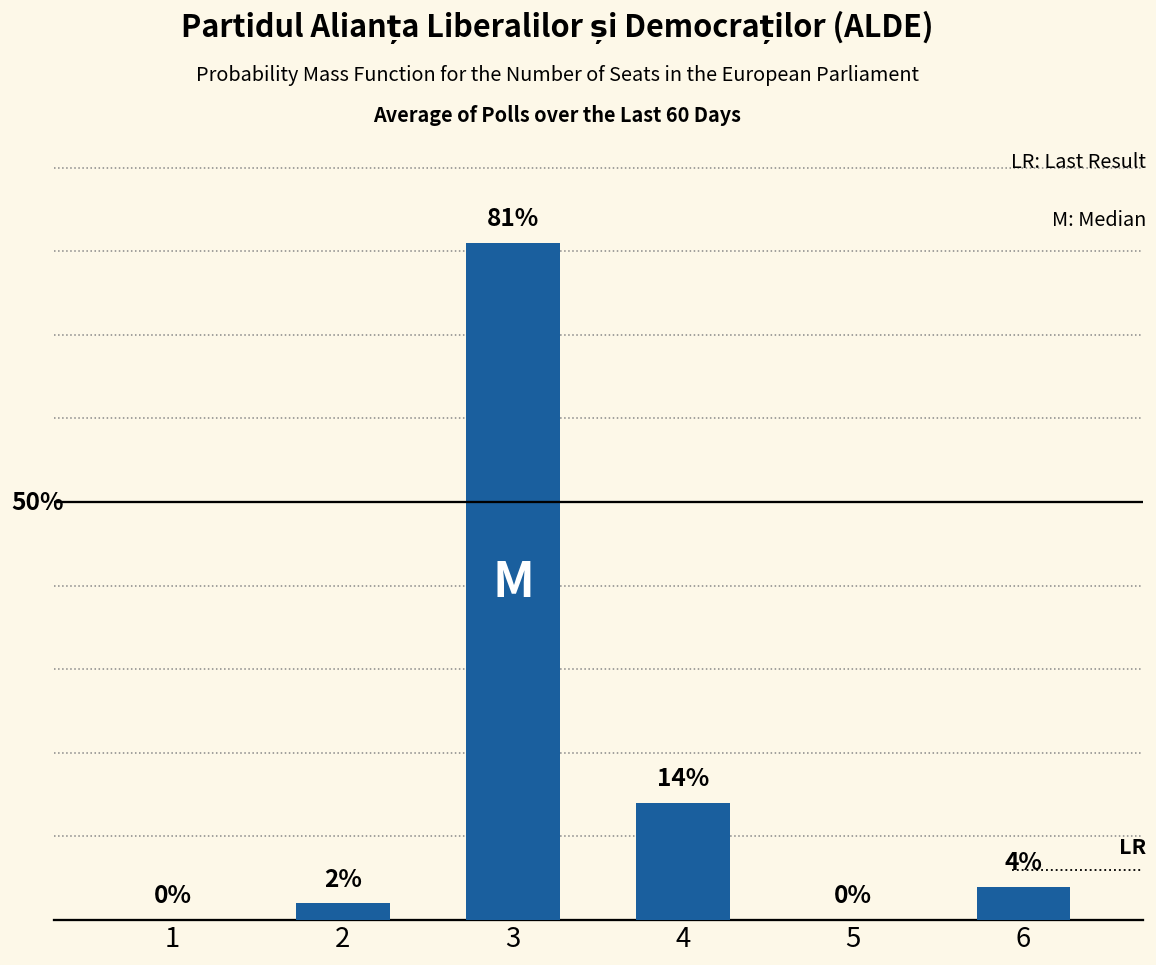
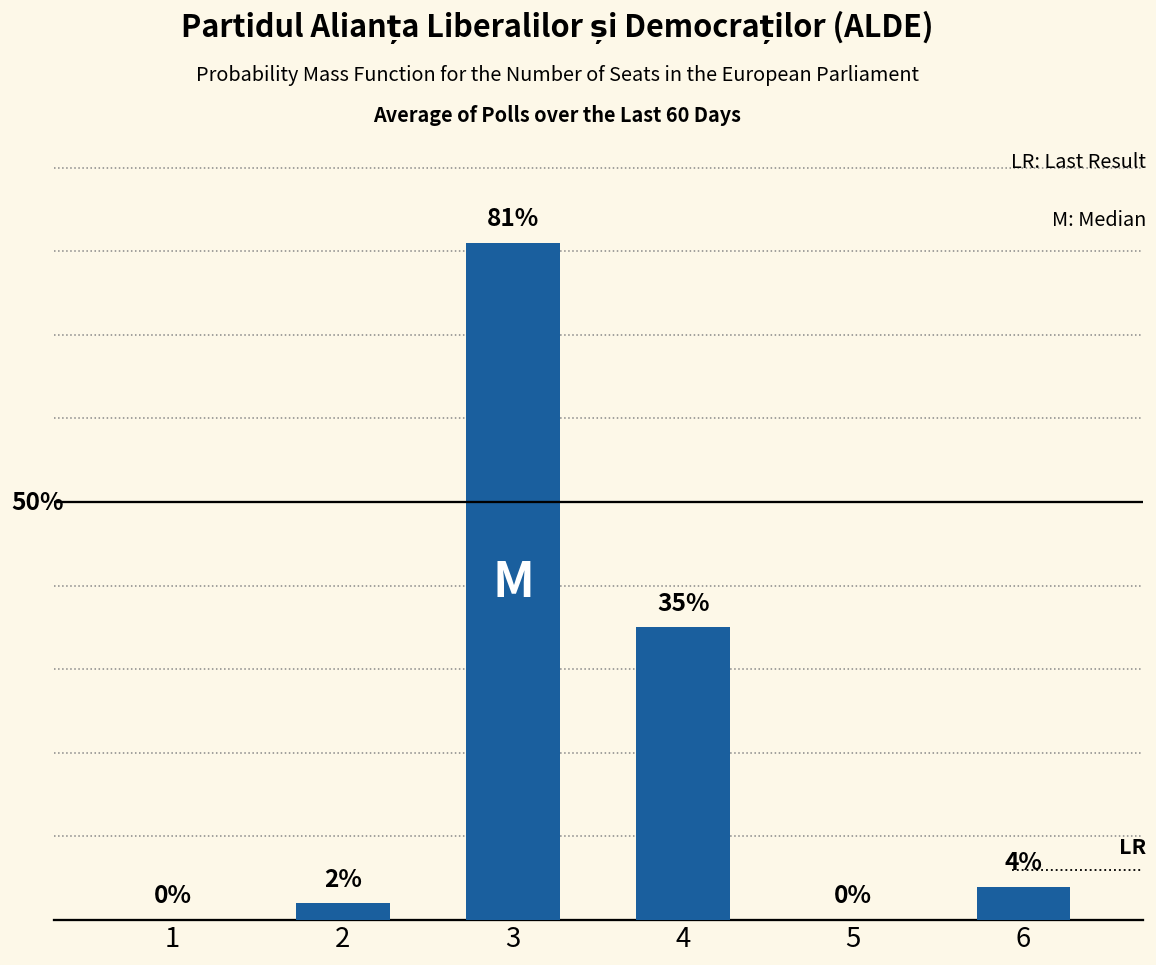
4: 14% -> 35%
